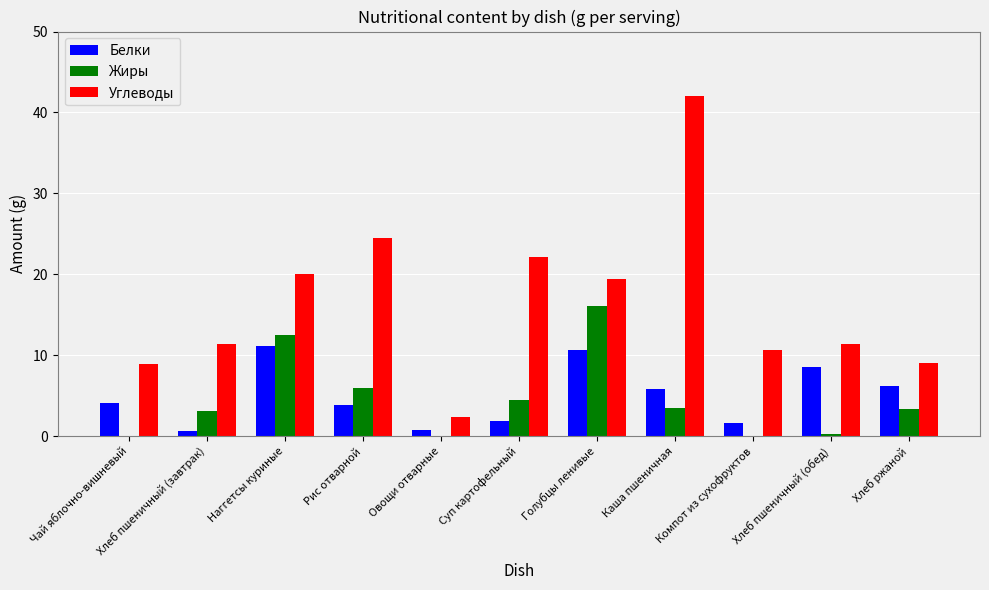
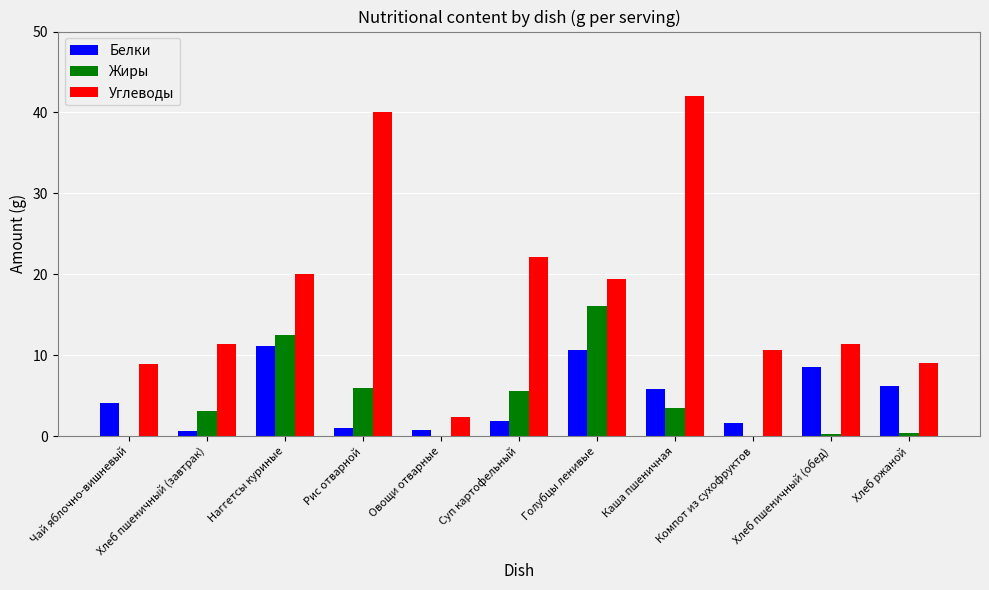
Белки, Рис отварной: 4 -> 1
Углеводы, Рис отварной: 25 -> 40
Жиры, Суп картофельный: 4 -> 6
Жиры, Хлеб ржаной: 3 -> 0
